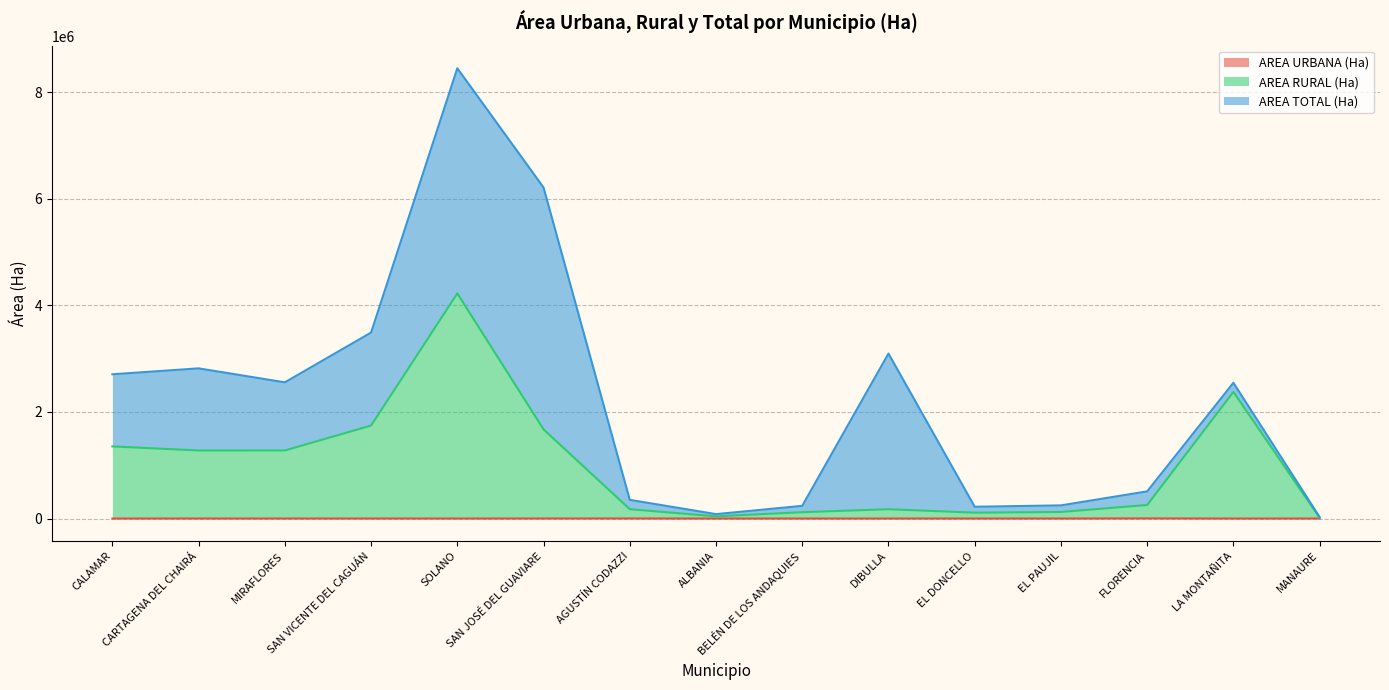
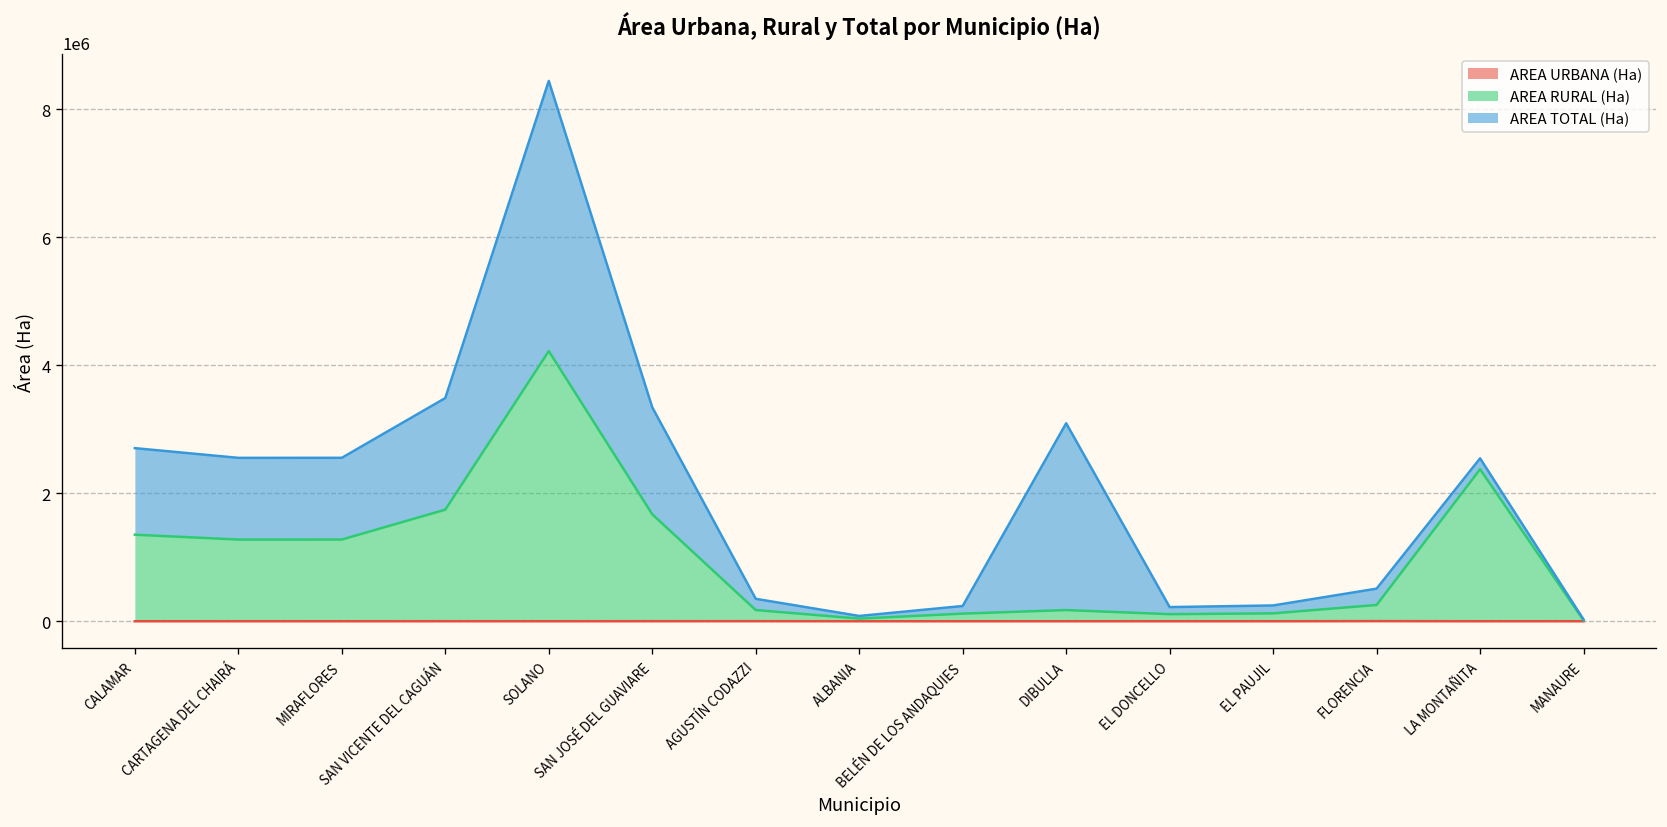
AREA TOTAL (Ha), CARTAGENA DEL CHAIRÁ: 1500000 -> 1300000
AREA TOTAL (Ha), SAN JOSÉ DEL GUAVIARE: 4500000 -> 1700000
